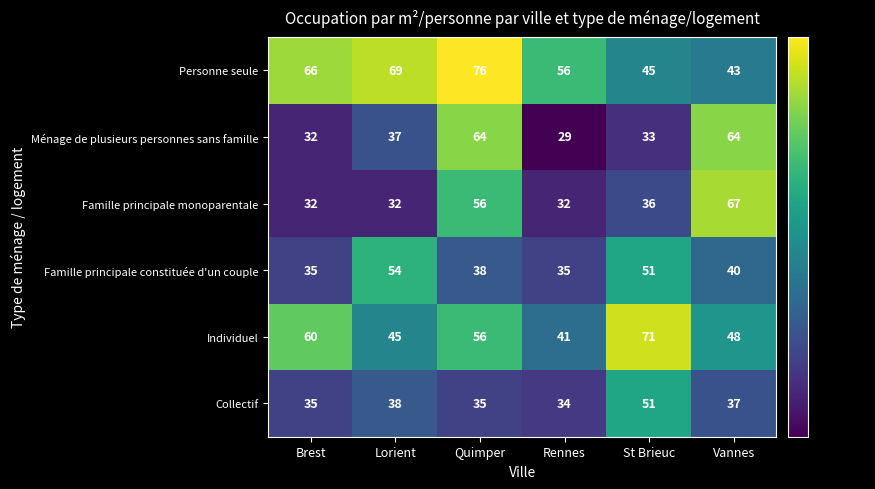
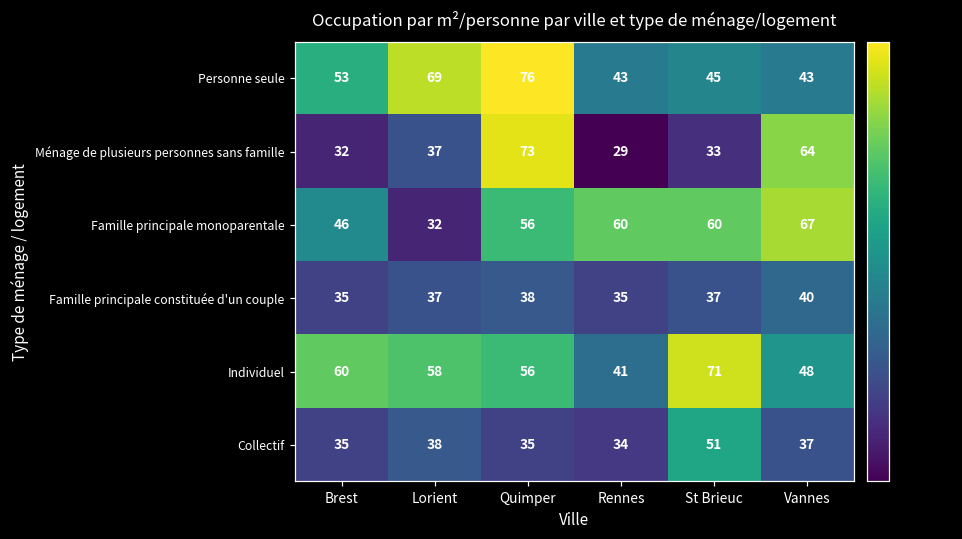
Personne seule, Brest: 66 -> 53
Personne seule, Rennes: 56 -> 43
Ménage de plusieurs personnes sans famille, Quimper: 64 -> 73
Famille principale monoparentale, Brest: 32 -> 46
Famille principale monoparentale, Rennes: 32 -> 60
Famille principale monoparentale, St Brieuc: 36 -> 60
Famille principale constituée d'un couple, Lorient: 54 -> 37
Famille principale constituée d'un couple, St Brieuc: 51 -> 37
Individuel, Lorient: 45 -> 58
